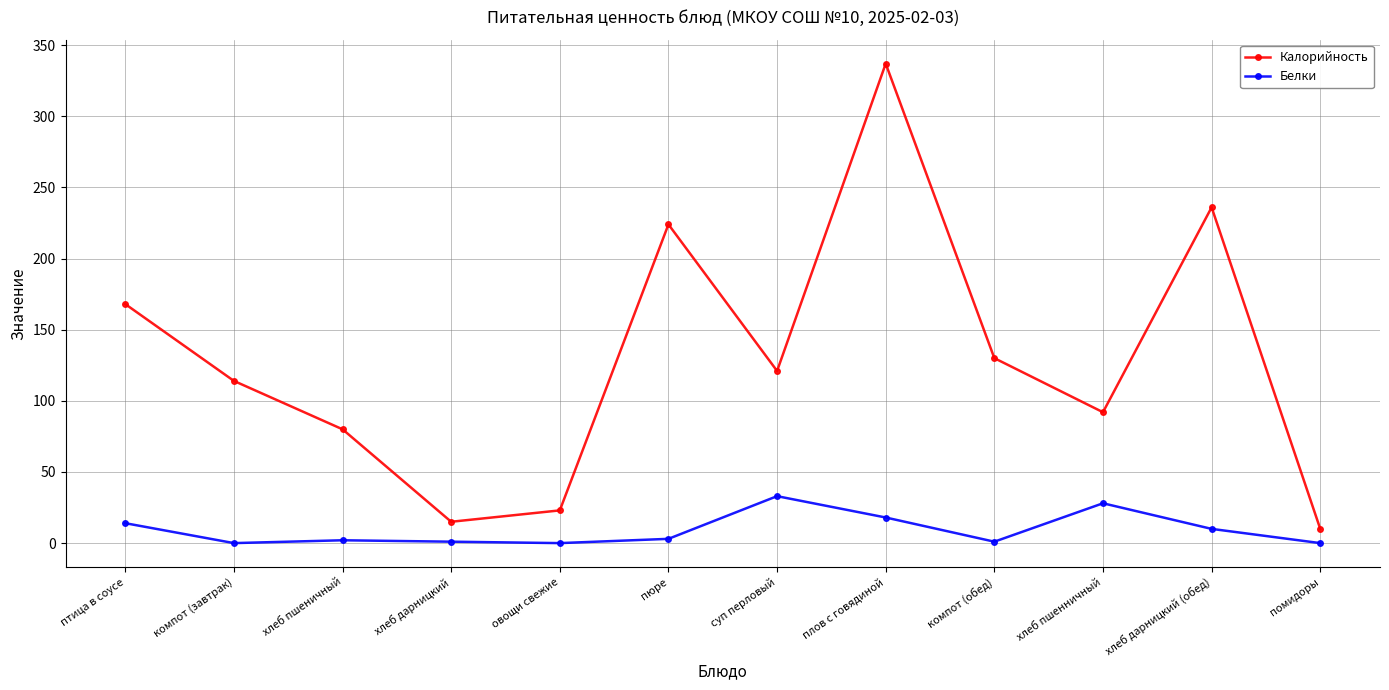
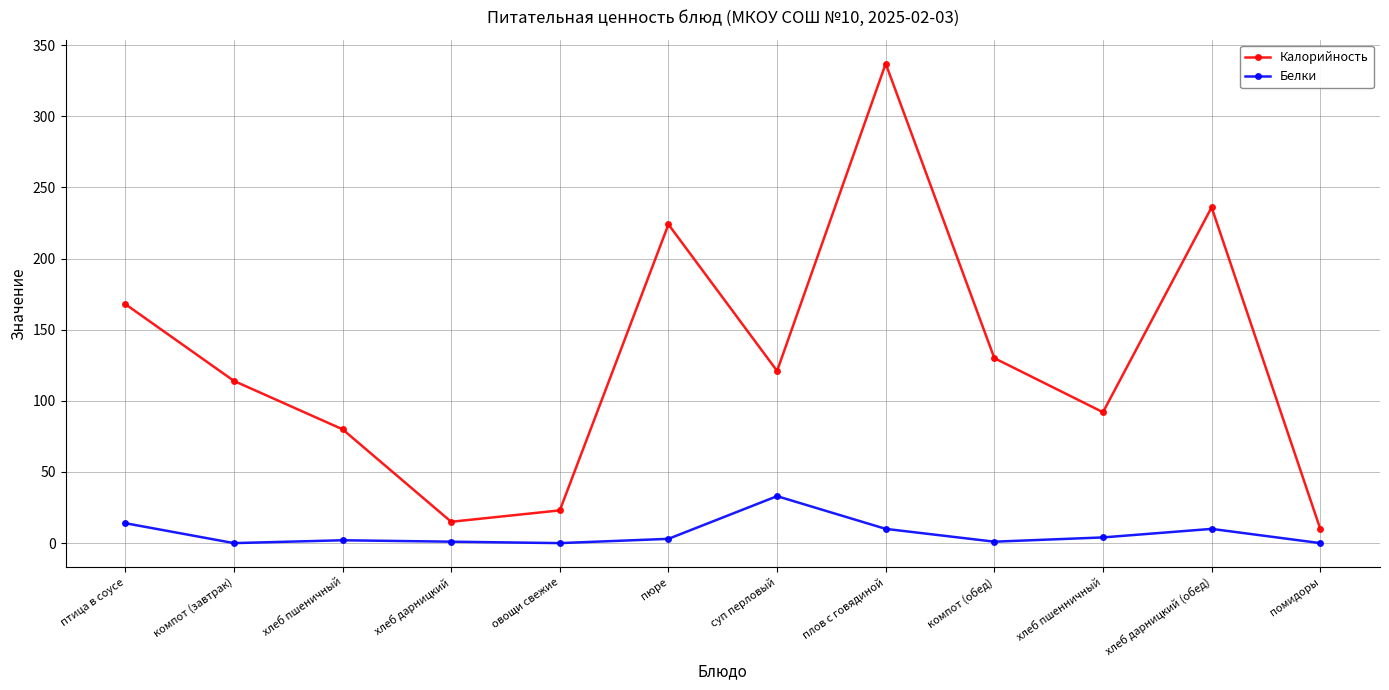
Белки, плов с говядиной: 18 -> 10
Белки, хлеб пшенничный: 28 -> 4
